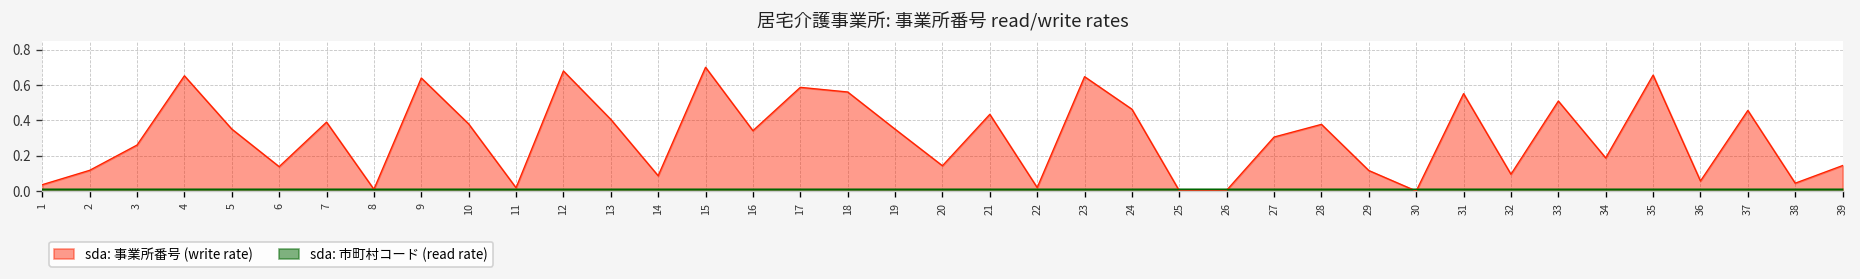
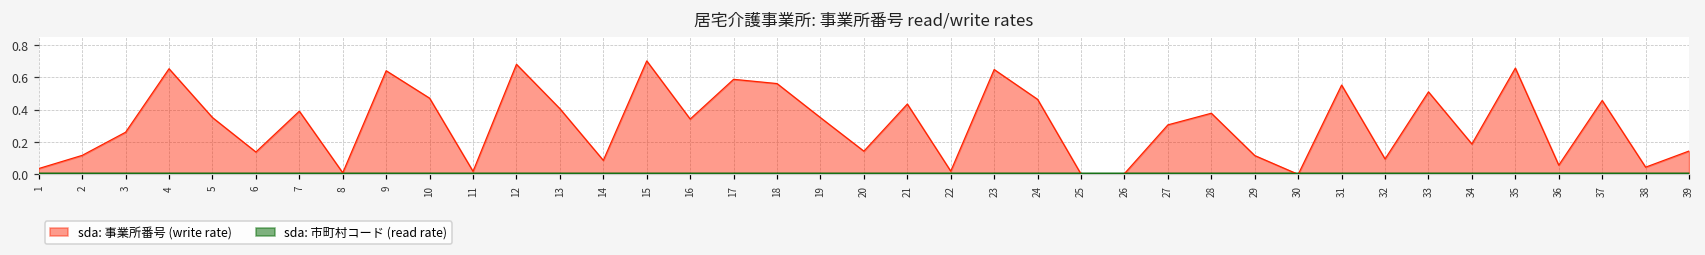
sda: 事業所番号 (write rate), 10: 0.38 -> 0.47
